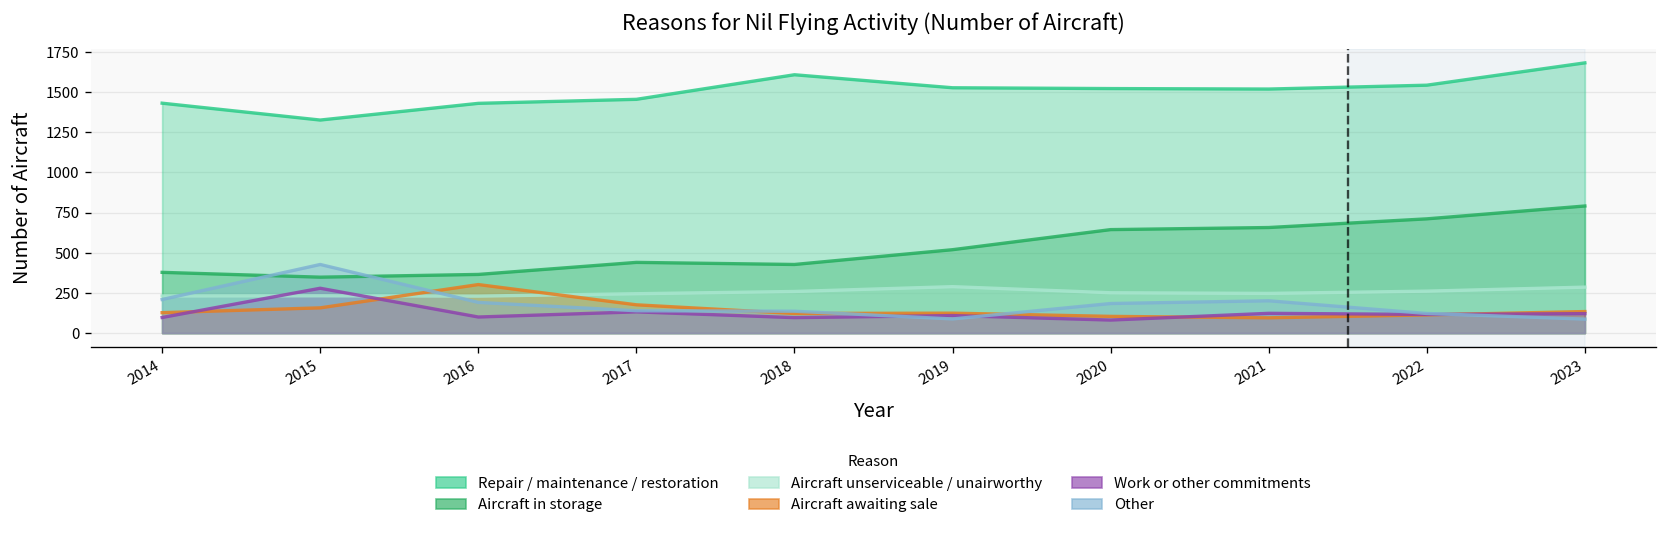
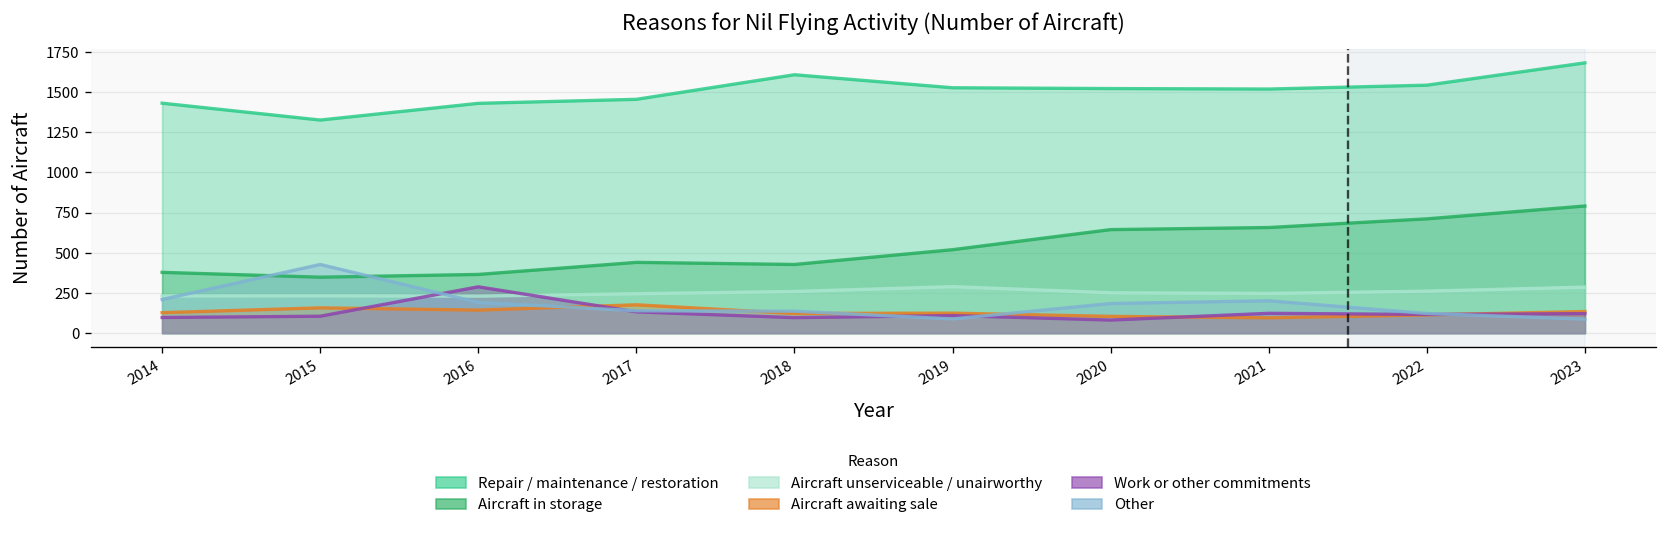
Work or other commitments, 2015: 280 -> 110
Aircraft awaiting sale, 2016: 300 -> 140
Work or other commitments, 2016: 100 -> 290
